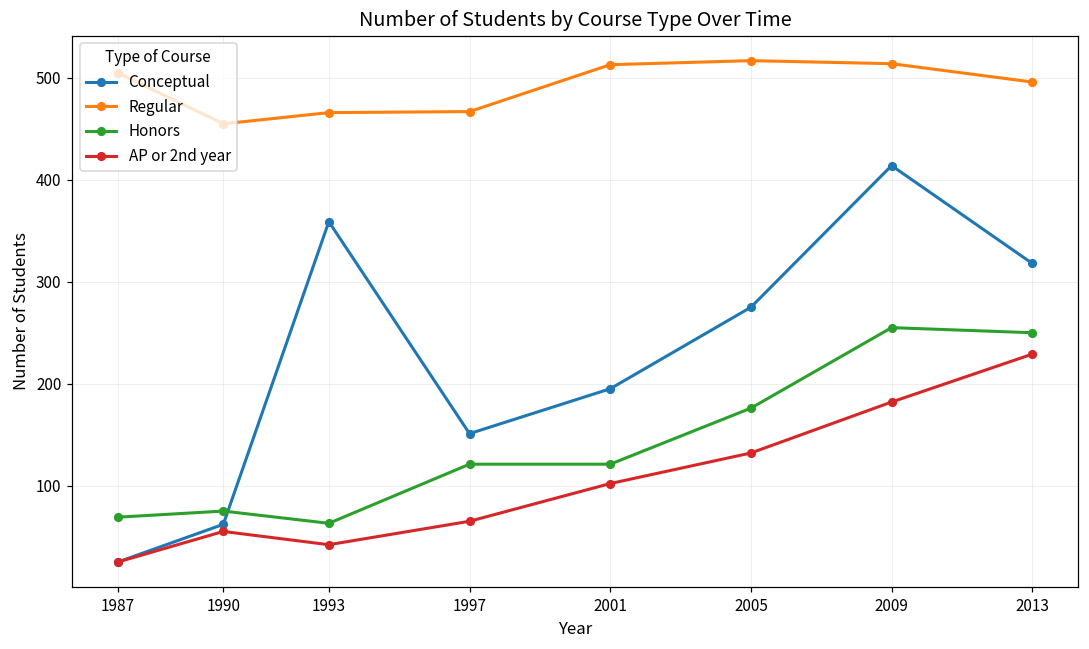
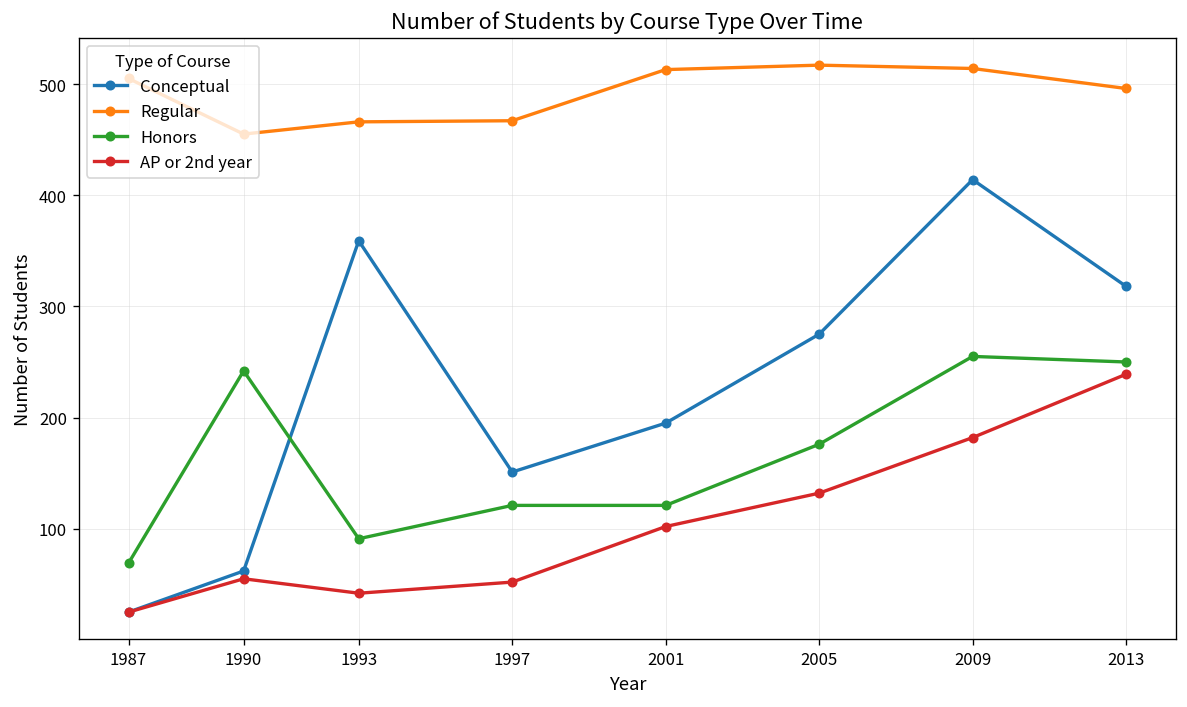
Honors, 1990: 80 -> 240
Honors, 1993: 60 -> 90
AP or 2nd year, 1997: 70 -> 50
AP or 2nd year, 2013: 230 -> 240
